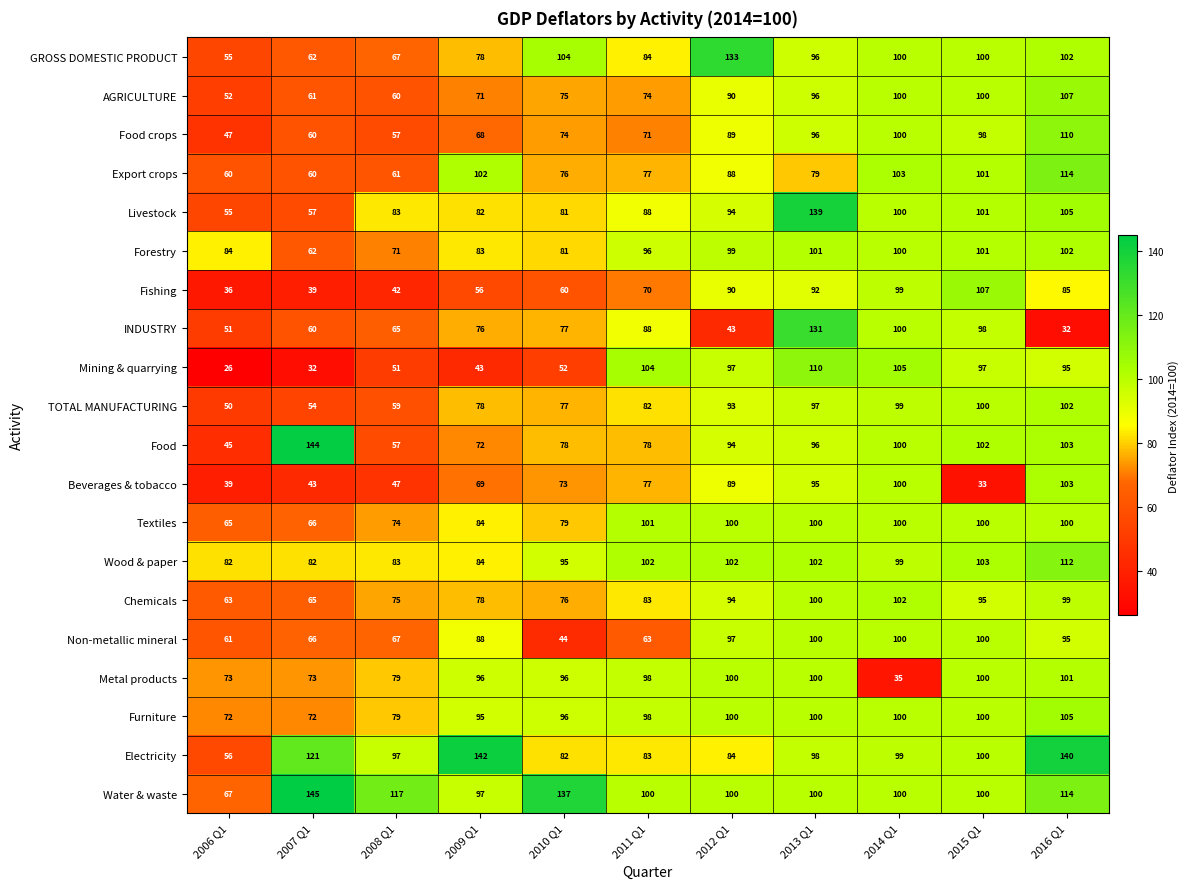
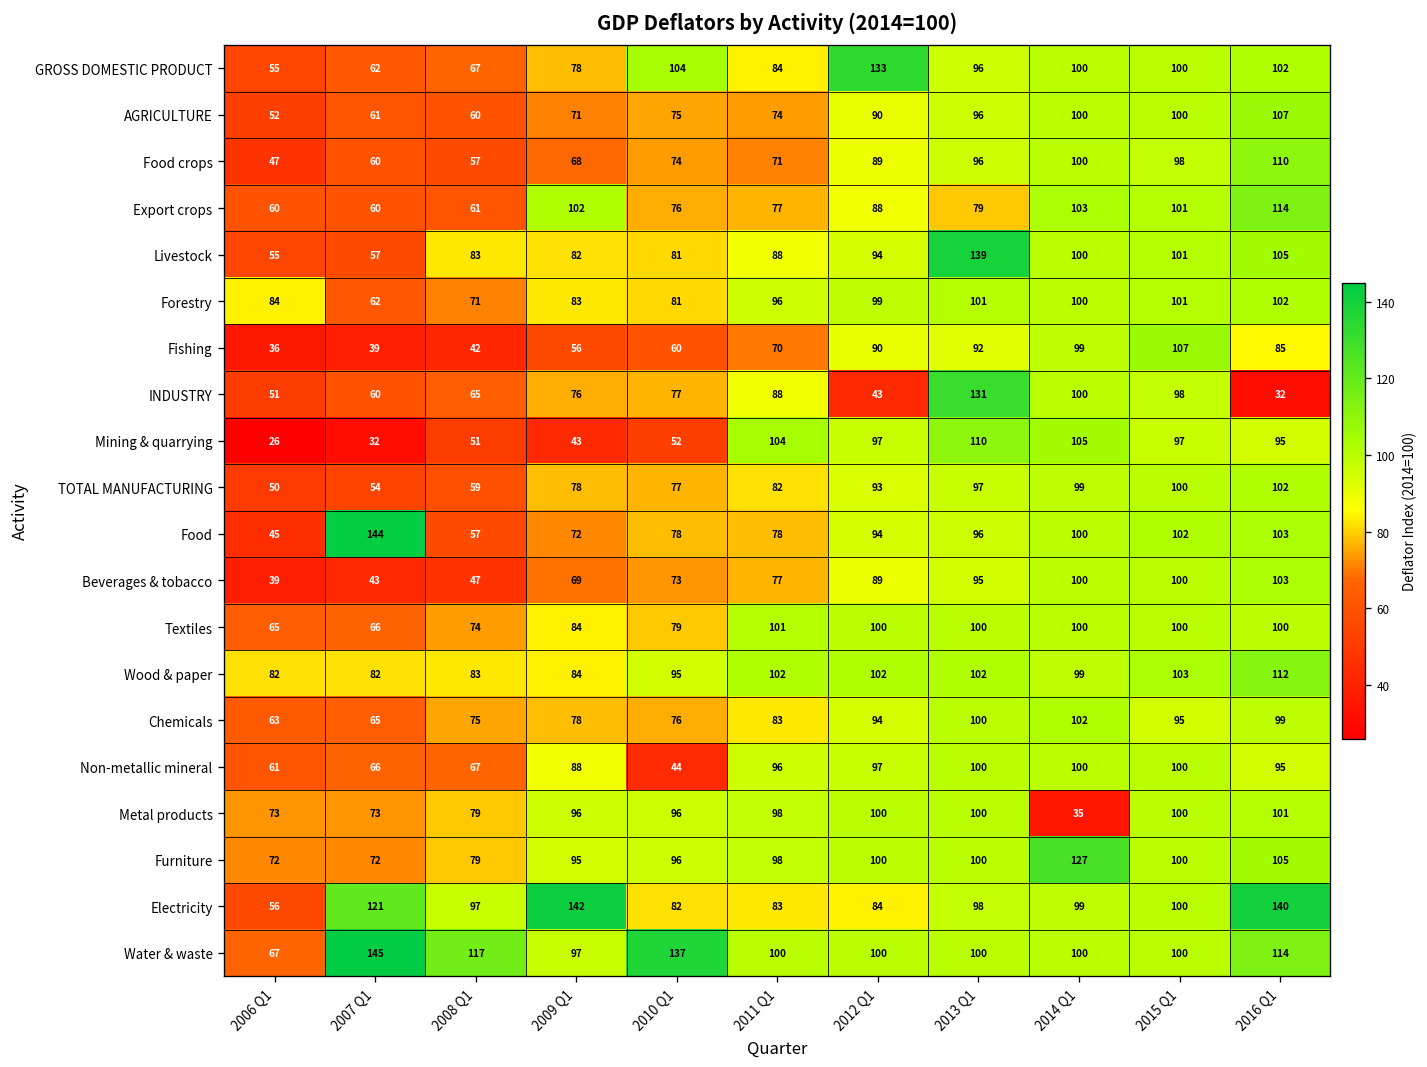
Beverages & tobacco, 2015 Q1: 33 -> 100
Non-metallic mineral, 2011 Q1: 63 -> 96
Furniture, 2014 Q1: 100 -> 127
